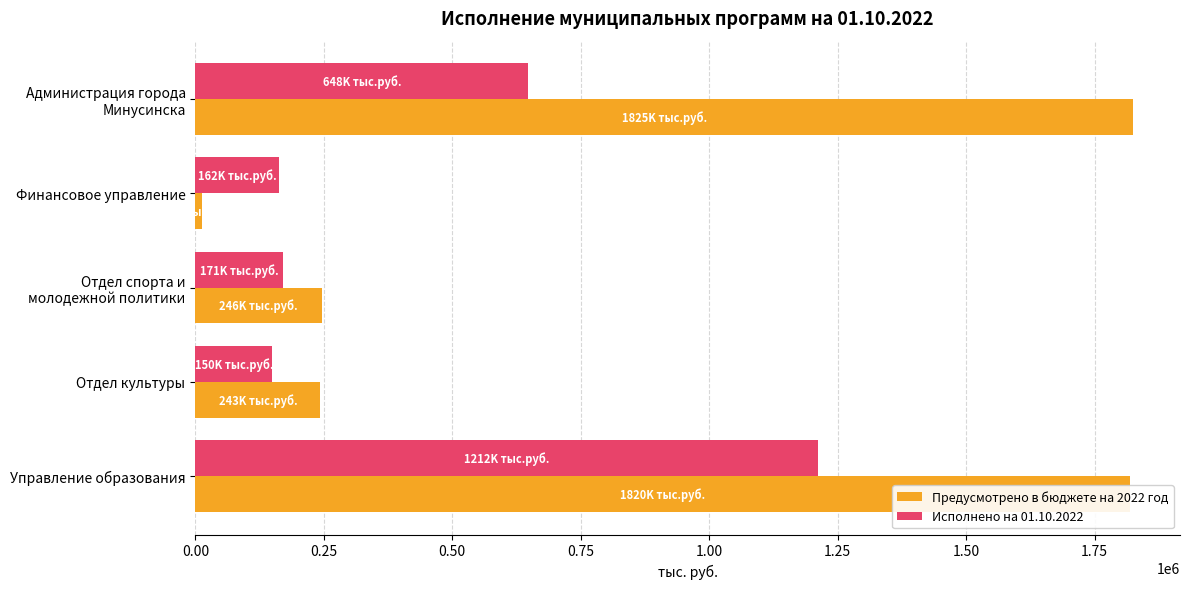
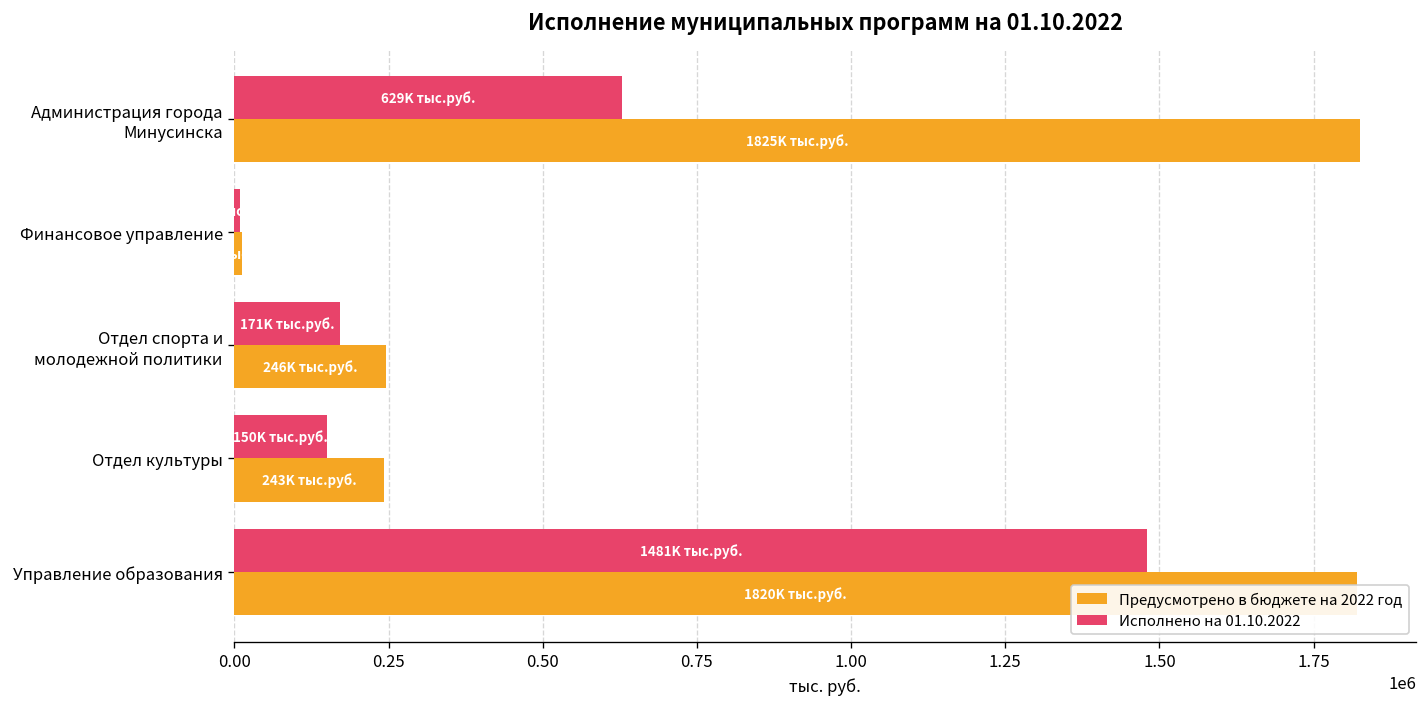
Исполнено на 01.10.2022, Администрация города Минусинска: 648K -> 629K
Исполнено на 01.10.2022, Финансовое управление: 160000 -> 10000
Исполнено на 01.10.2022, Управление образования: 1212K -> 1481K
